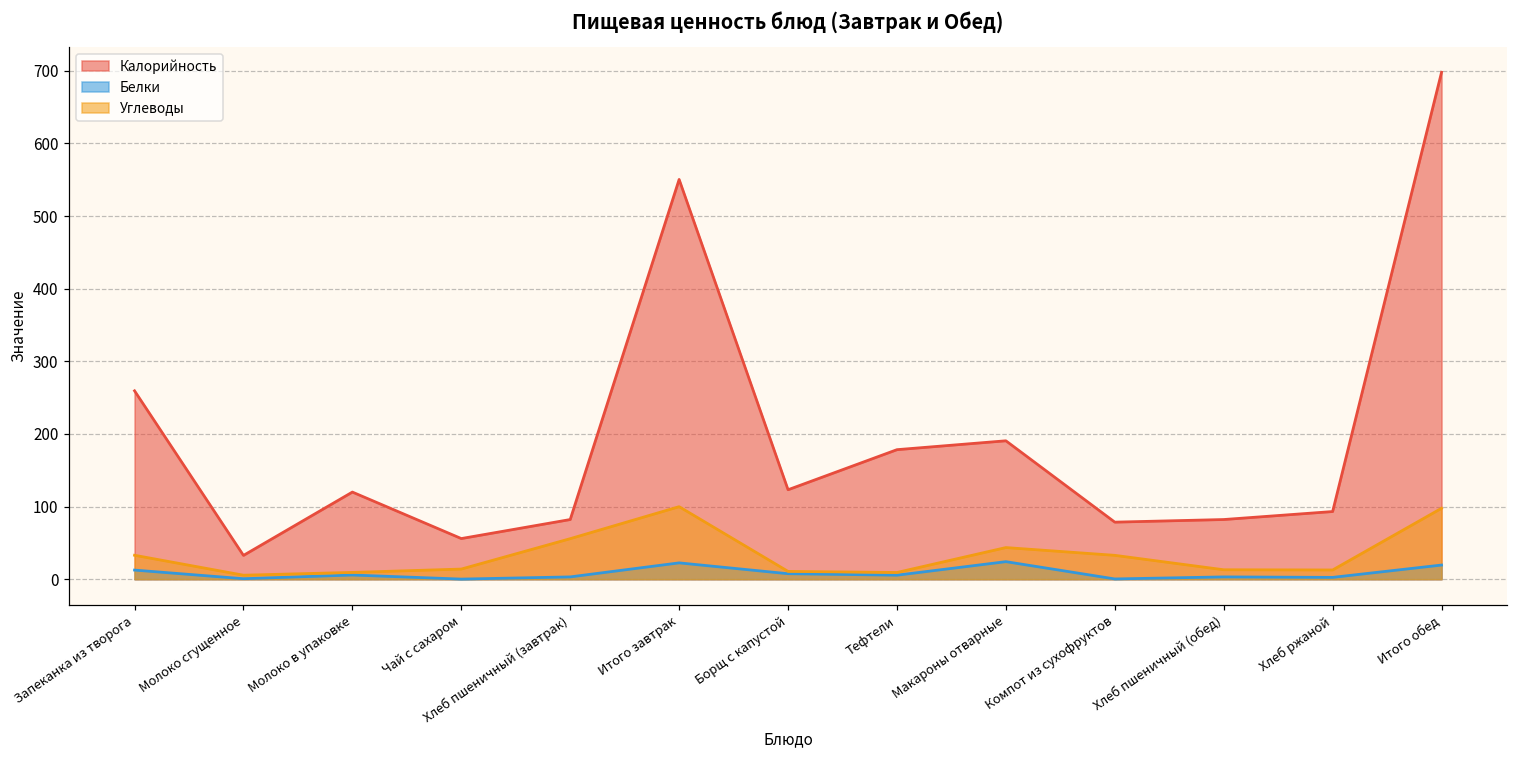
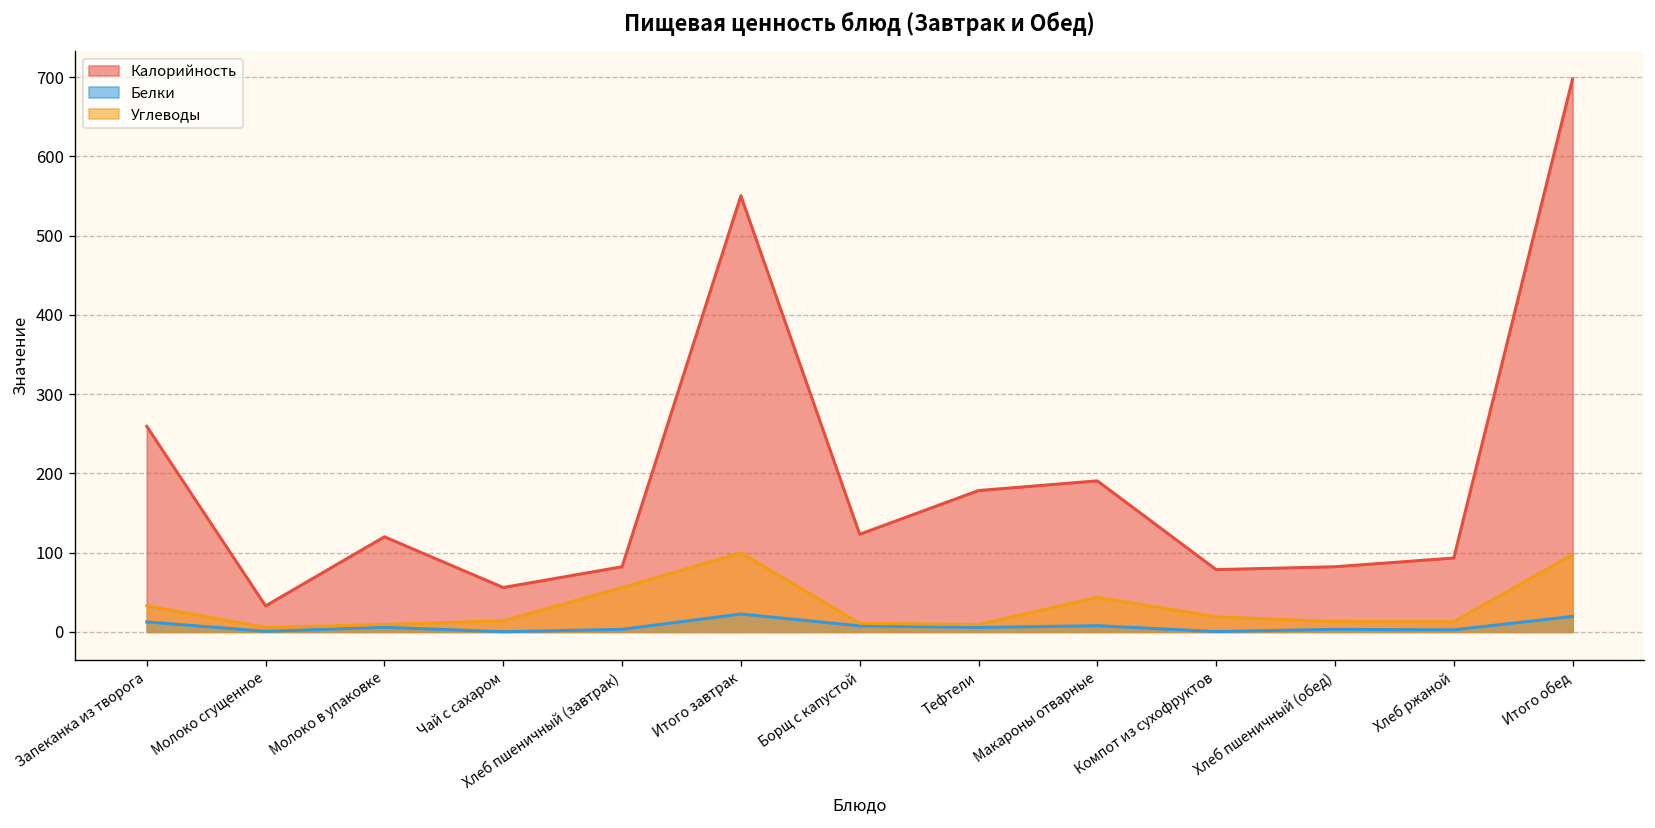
Белки, Макароны отварные: 20 -> 10
Углеводы, Компот из сухофруктов: 30 -> 20
